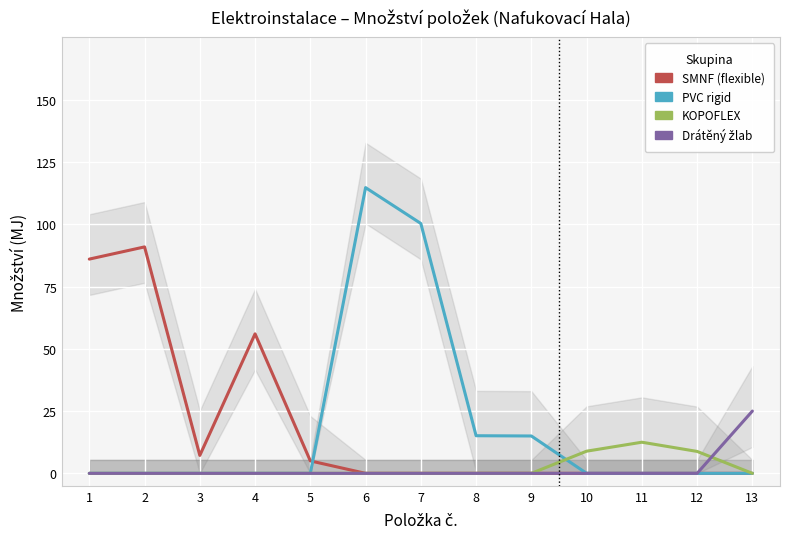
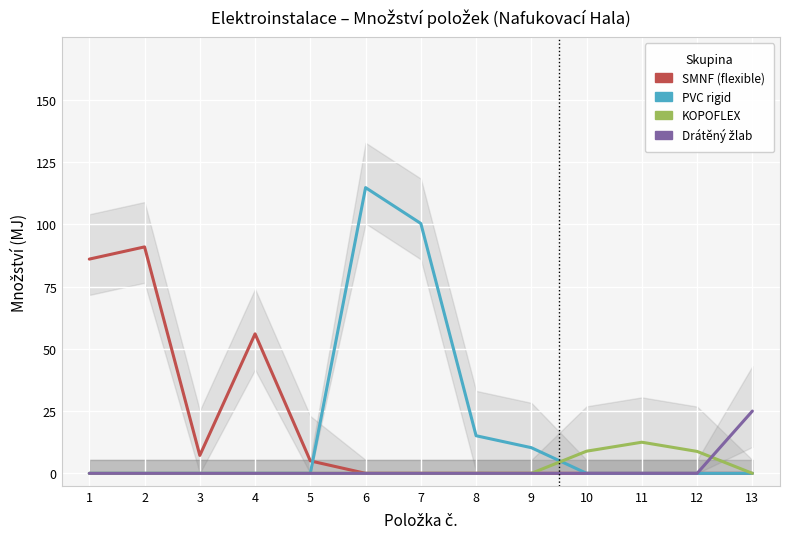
PVC rigid, 9: 15 -> 10
